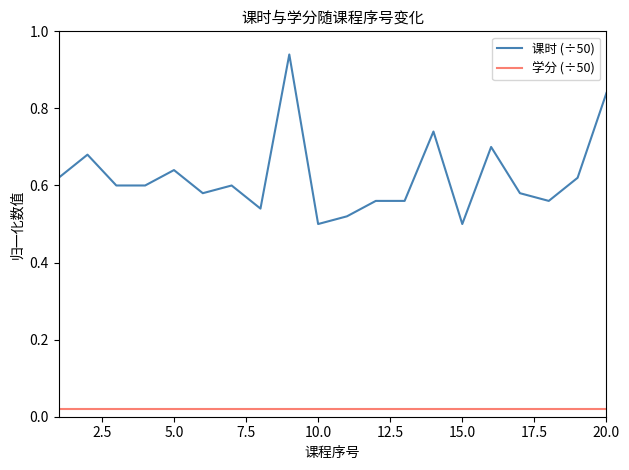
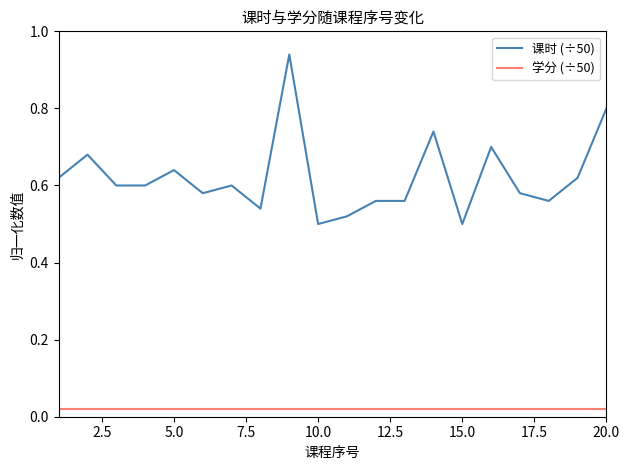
课时 (÷50), 20.0: 0.84 -> 0.80
